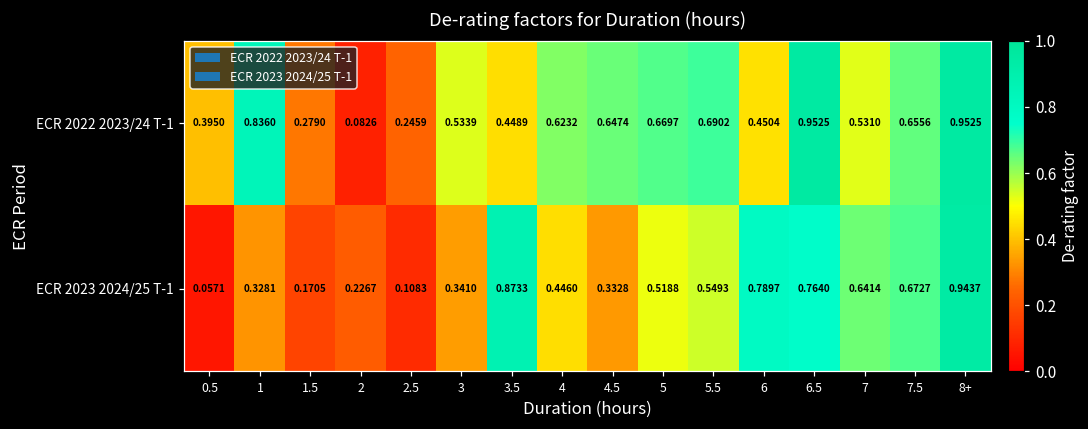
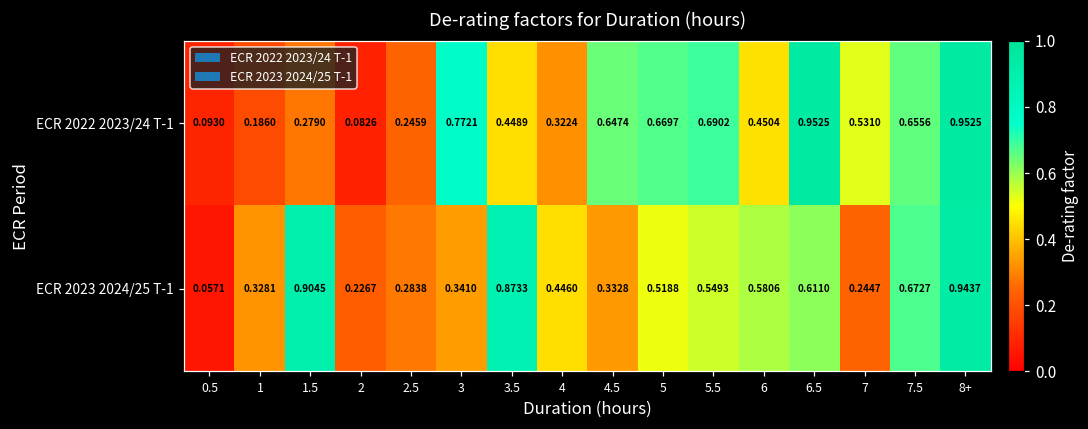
ECR 2022 2023/24 T-1, 0.5: 0.3950 -> 0.0930
ECR 2022 2023/24 T-1, 1: 0.8360 -> 0.1860
ECR 2022 2023/24 T-1, 3: 0.5339 -> 0.7721
ECR 2022 2023/24 T-1, 4: 0.6232 -> 0.3224
ECR 2023 2024/25 T-1, 1.5: 0.1705 -> 0.9045
ECR 2023 2024/25 T-1, 2.5: 0.1083 -> 0.2838
ECR 2023 2024/25 T-1, 6: 0.7897 -> 0.5806
ECR 2023 2024/25 T-1, 6.5: 0.7640 -> 0.6110
ECR 2023 2024/25 T-1, 7: 0.6414 -> 0.2447
